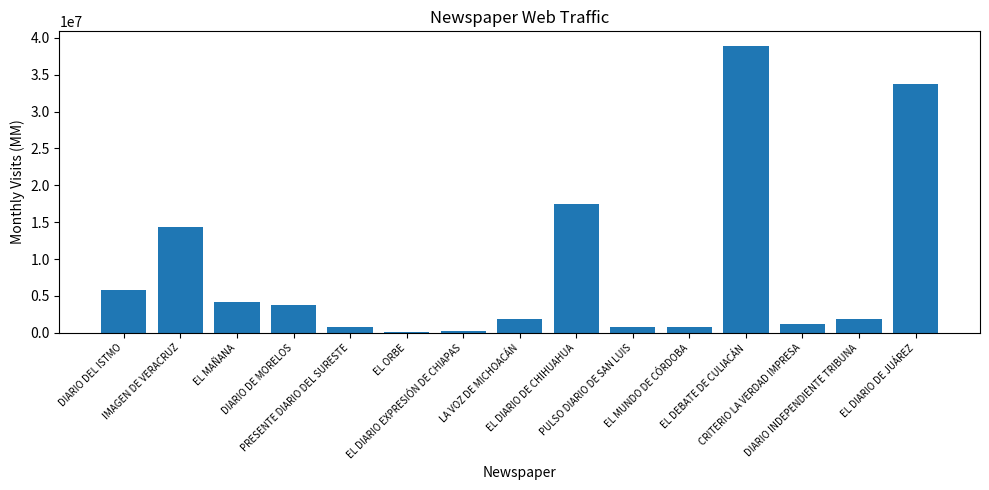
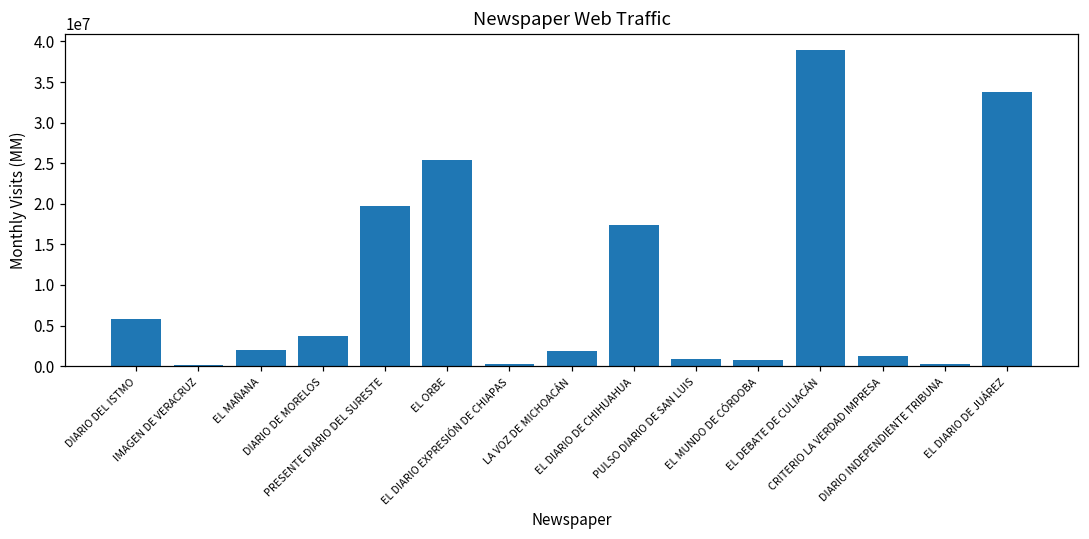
IMAGEN DE VERACRUZ: 14000000 -> 0
EL MAÑANA: 4000000 -> 2000000
PRESENTE DIARIO DEL SURESTE: 1000000 -> 20000000
EL ORBE: 0 -> 25000000
DIARIO INDEPENDIENTE TRIBUNA: 2000000 -> 0
